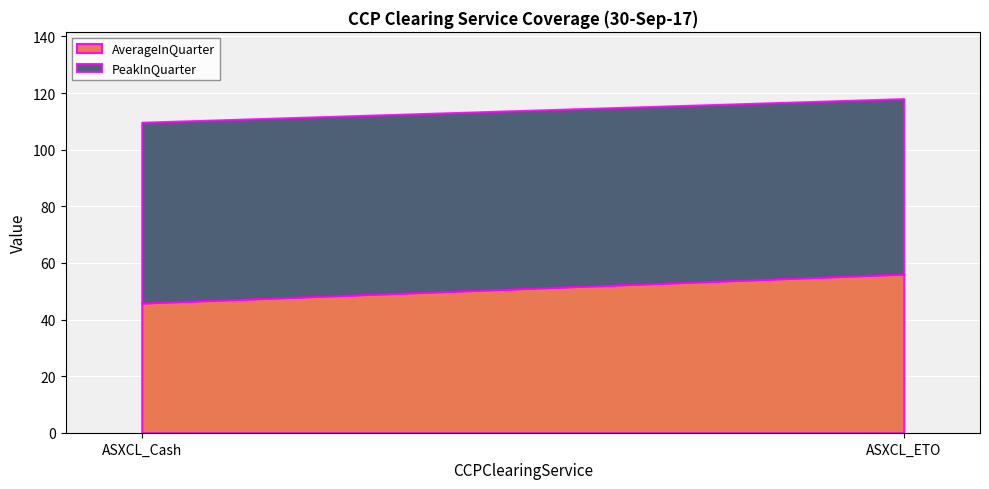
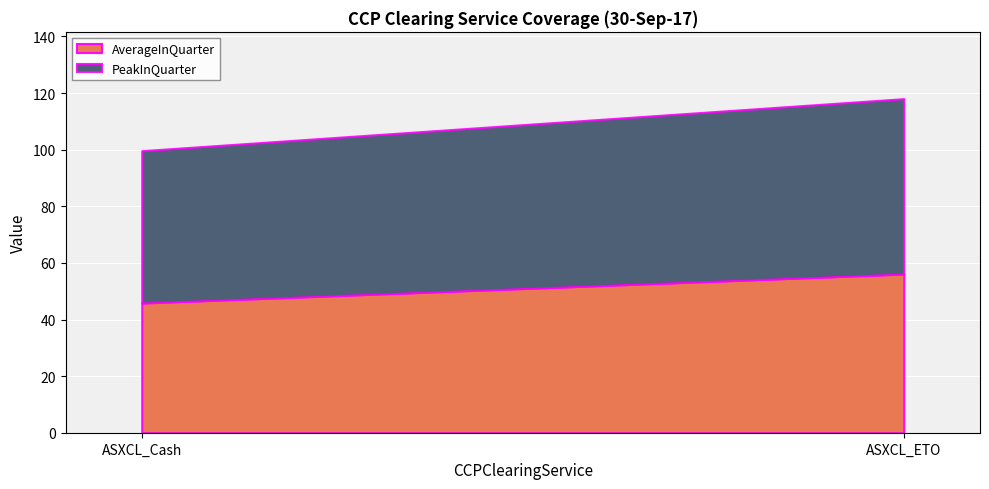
PeakInQuarter, ASXCL_Cash: 64 -> 54
